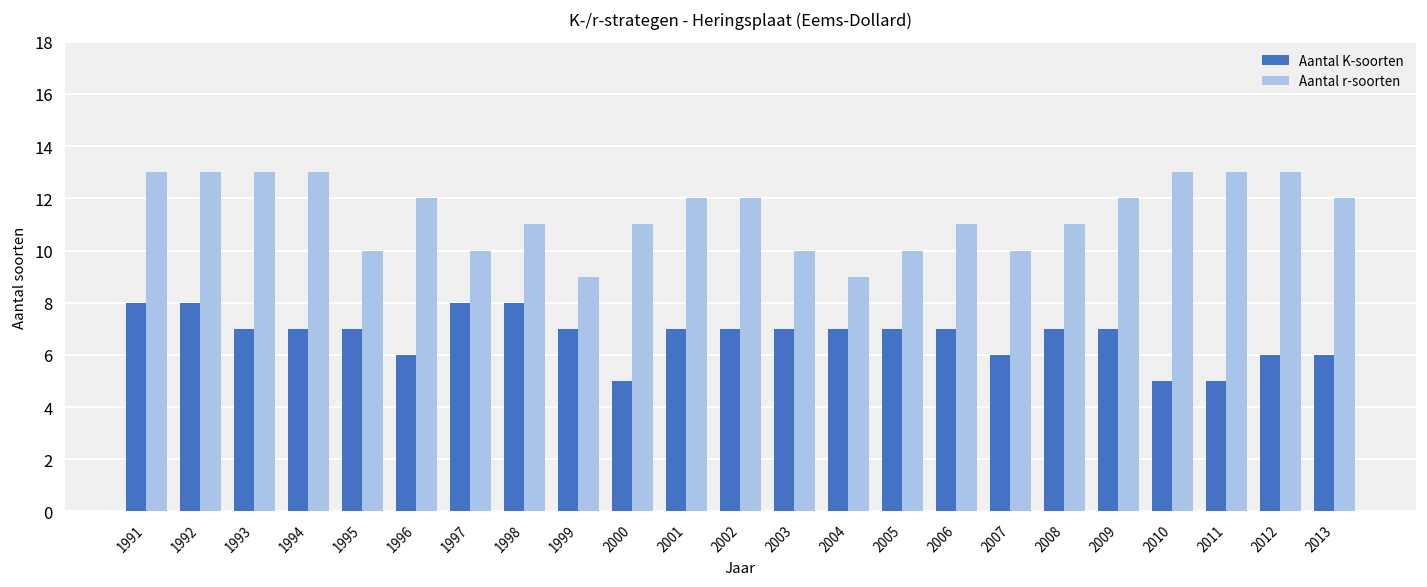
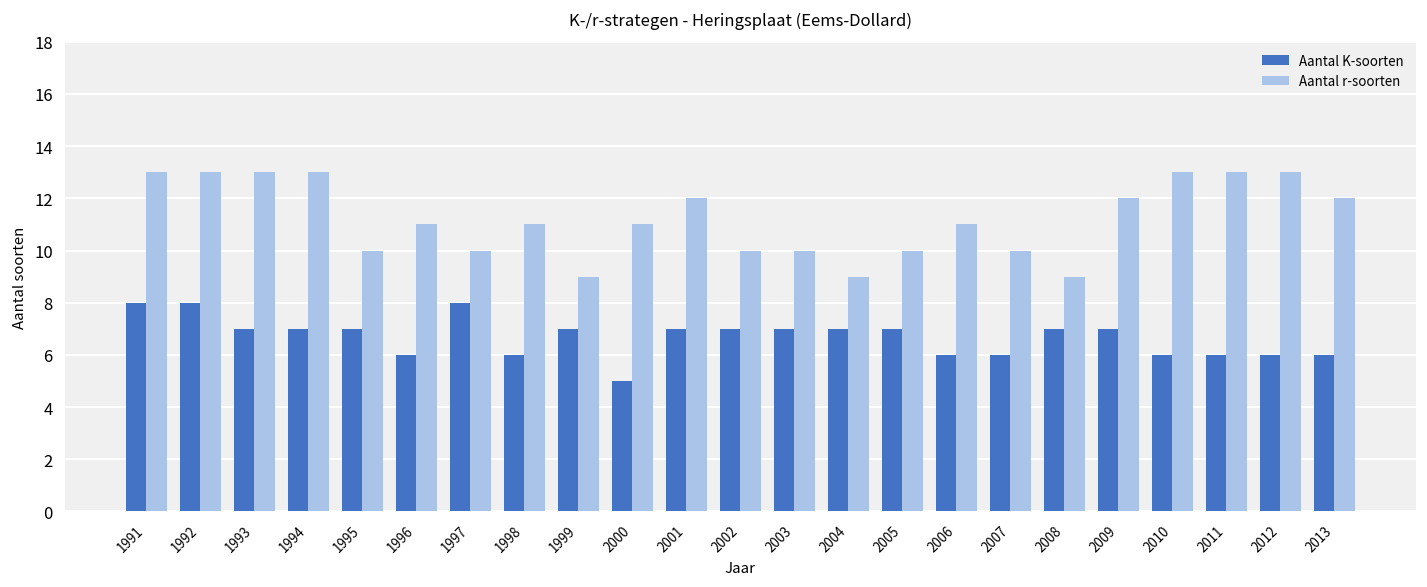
Aantal r-soorten, 1996: 12 -> 11
Aantal K-soorten, 1998: 8 -> 6
Aantal r-soorten, 2002: 12 -> 10
Aantal K-soorten, 2006: 7 -> 6
Aantal r-soorten, 2008: 11 -> 9
Aantal K-soorten, 2010: 5 -> 6
Aantal K-soorten, 2011: 5 -> 6
